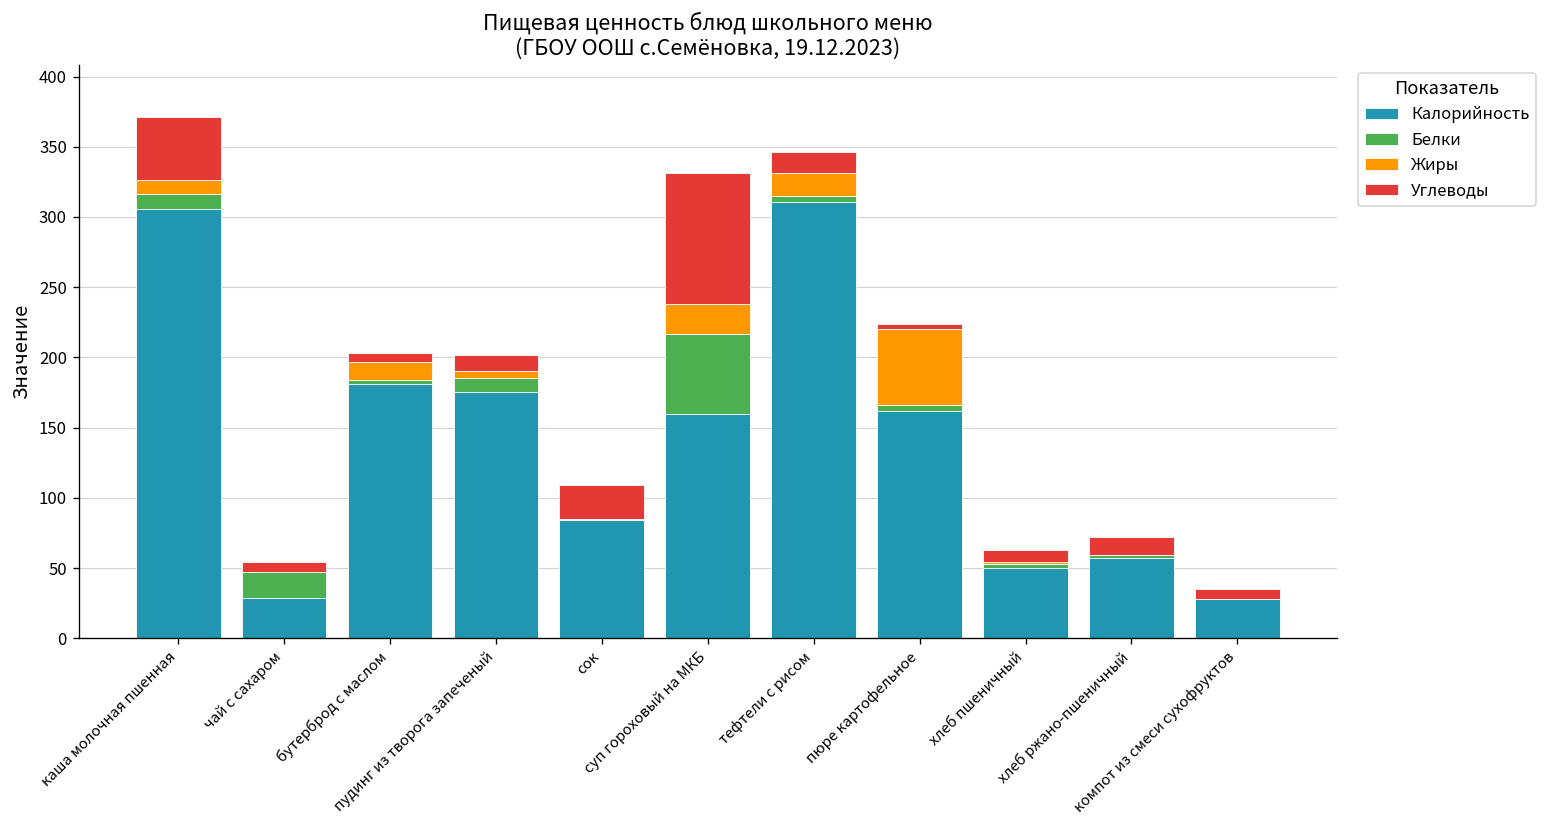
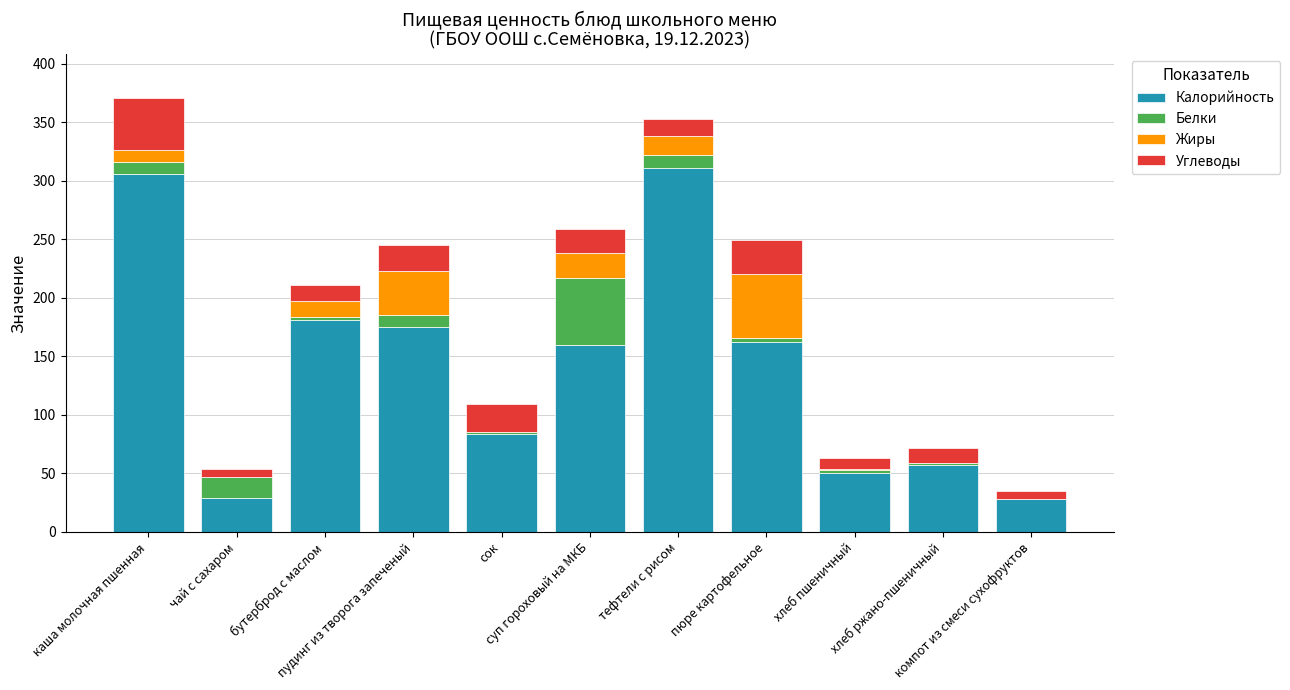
Углеводы, бутерброд с маслом: 6 -> 14
Жиры, пудинг из творога запеченый: 5 -> 38
Углеводы, пудинг из творога запеченый: 12 -> 22
Углеводы, суп гороховый на МКБ: 93 -> 21
Белки, тефтели с рисом: 4 -> 11
Углеводы, пюре картофельное: 4 -> 29
